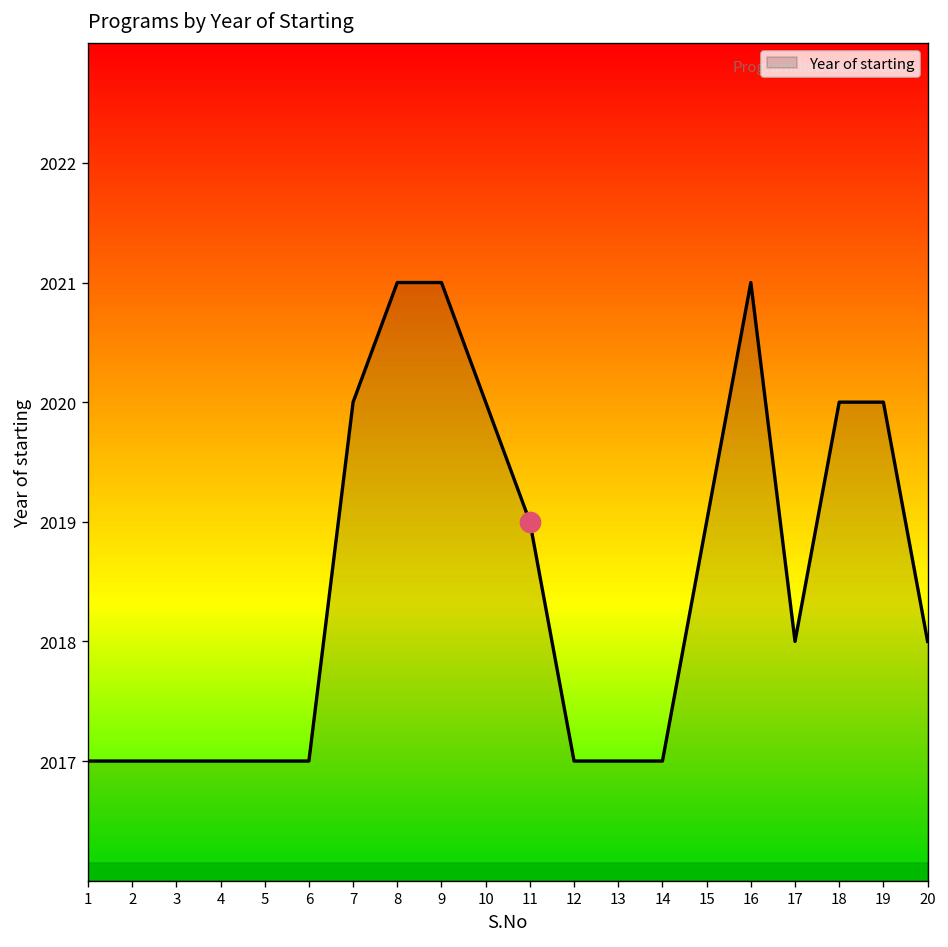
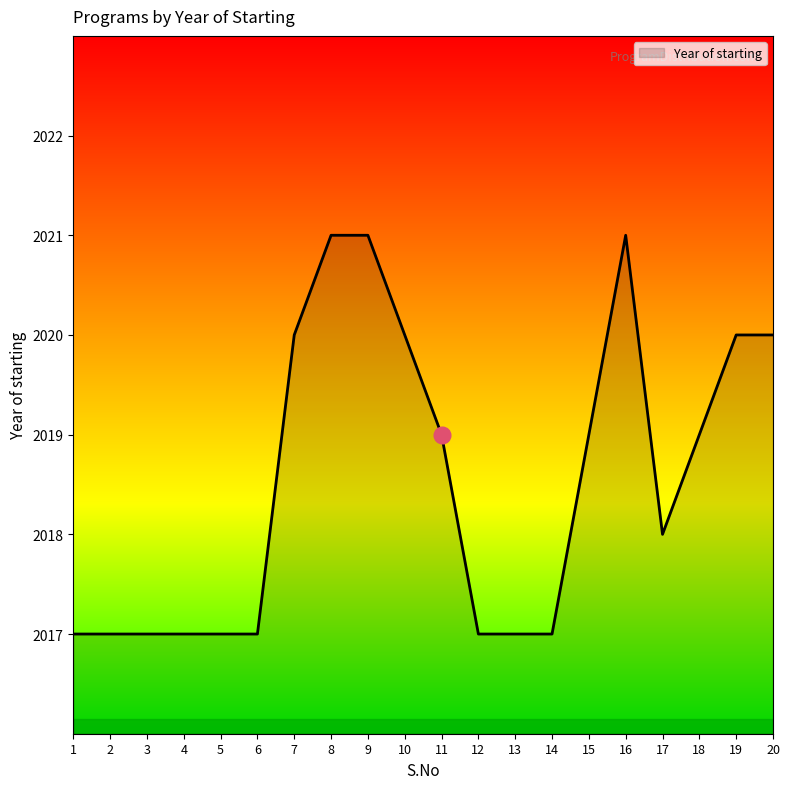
Year of starting, 18: 2020 -> 2019
Year of starting, 20: 2018 -> 2020
